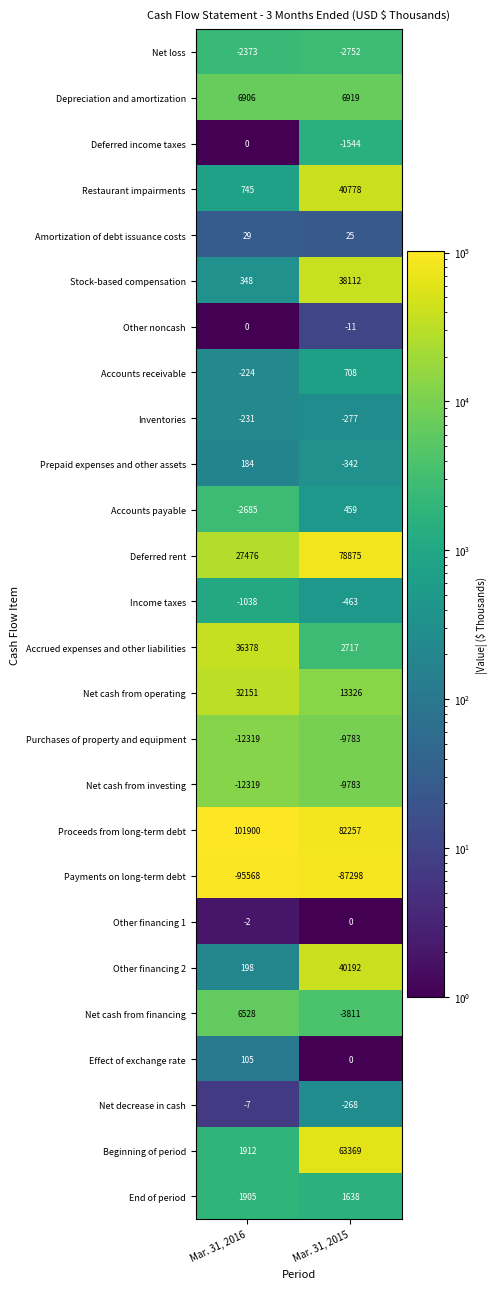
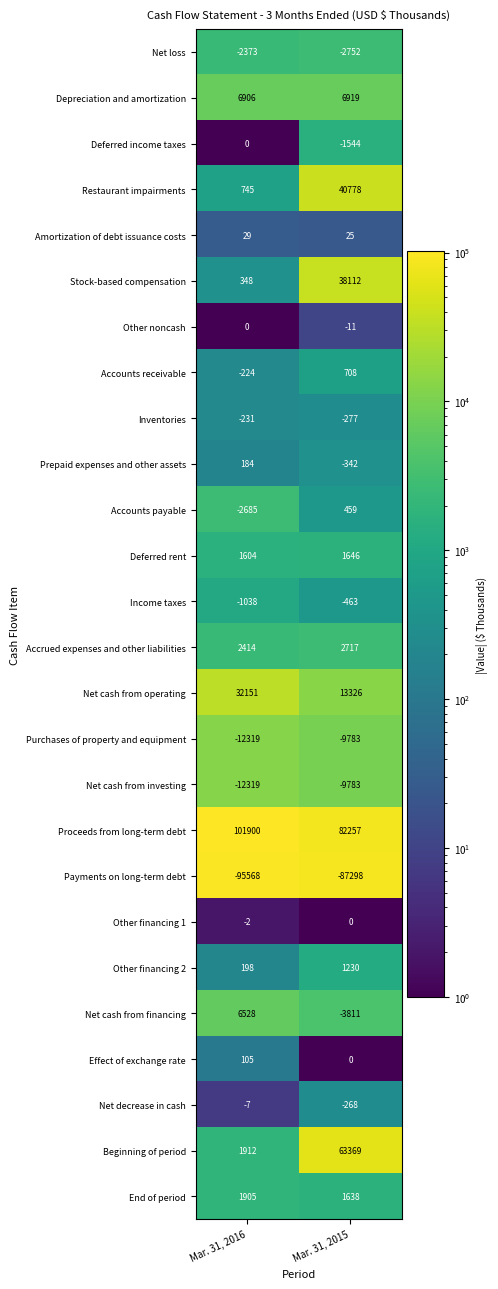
Deferred rent, Mar. 31, 2016: 27476 -> 1604
Deferred rent, Mar. 31, 2015: 78875 -> 1646
Accrued expenses and other liabilities, Mar. 31, 2016: 36378 -> 2414
Other financing 2, Mar. 31, 2015: 40192 -> 1230
